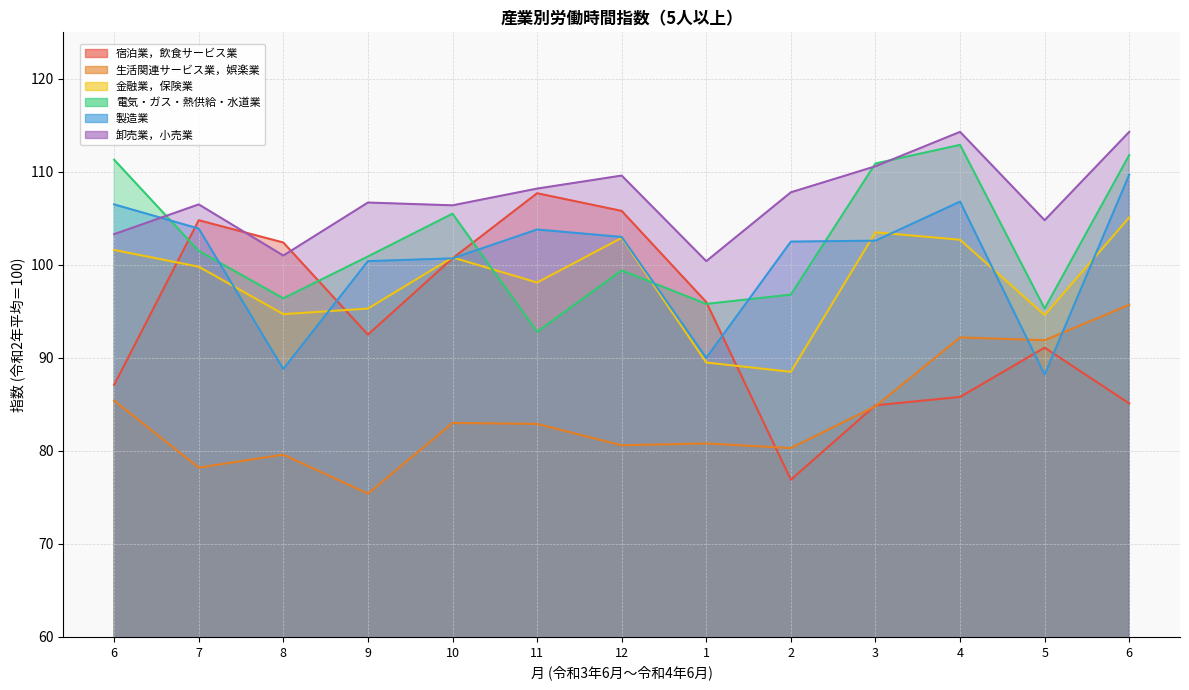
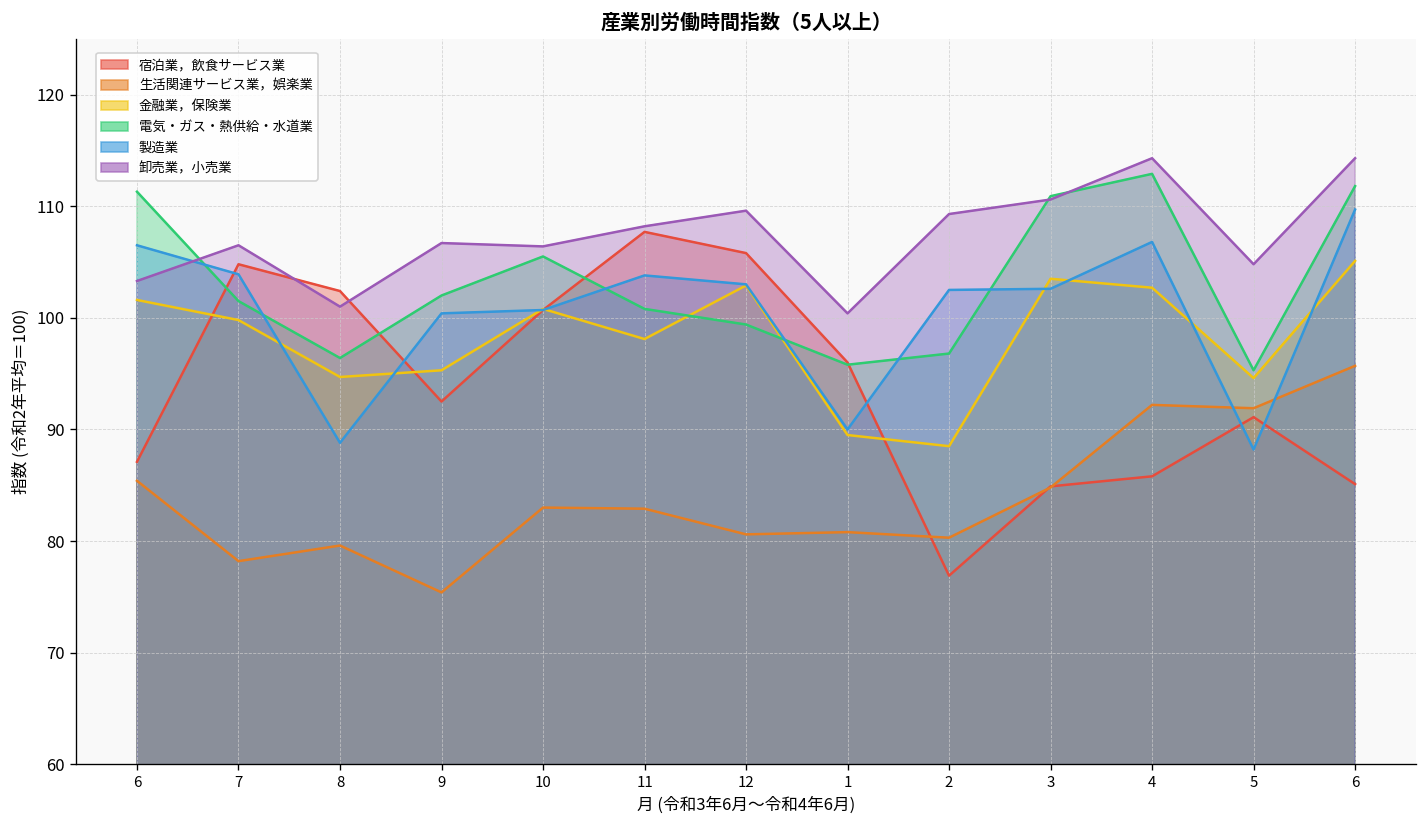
電気・ガス・熱供給・水道業, 9: 101 -> 102
電気・ガス・熱供給・水道業, 11: 93 -> 101
卸売業，小売業, 2: 108 -> 109
